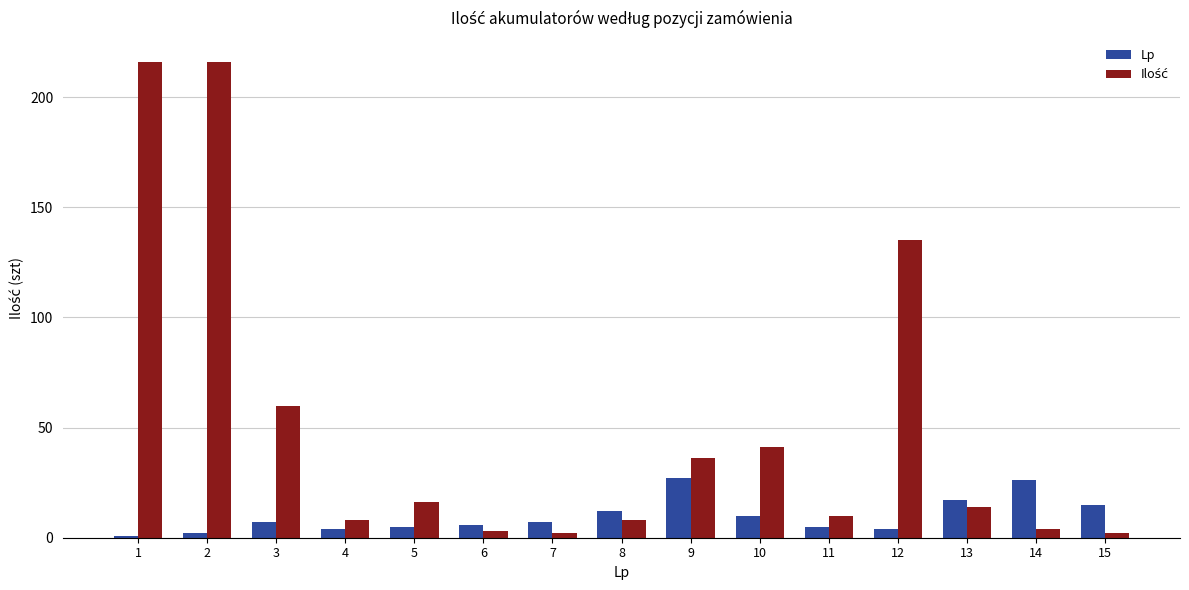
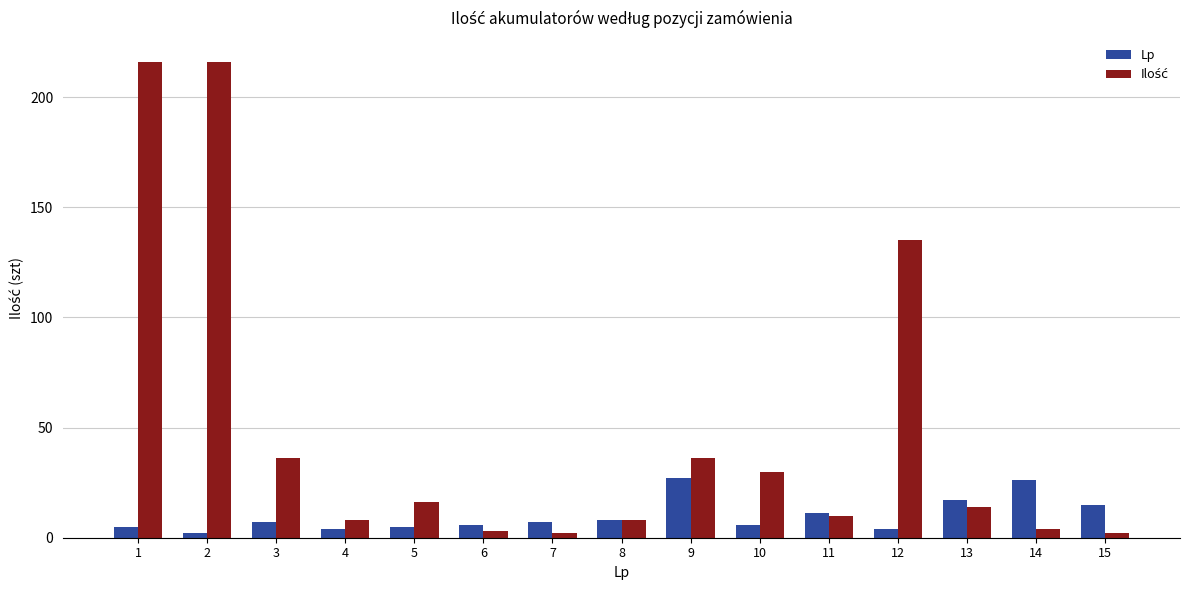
Lp, 1: 1 -> 5
Ilość, 3: 60 -> 36
Lp, 8: 12 -> 8
Lp, 10: 10 -> 6
Ilość, 10: 41 -> 30
Lp, 11: 5 -> 11
